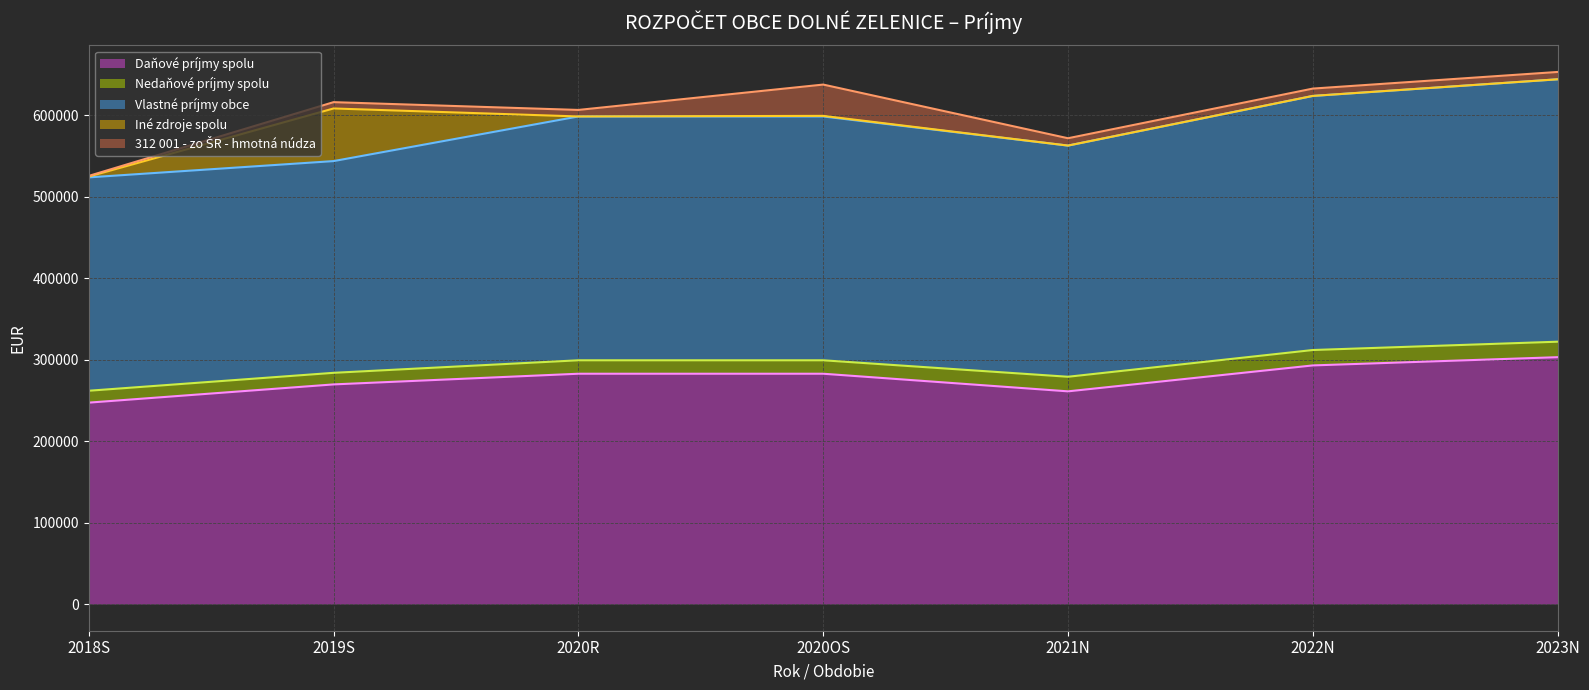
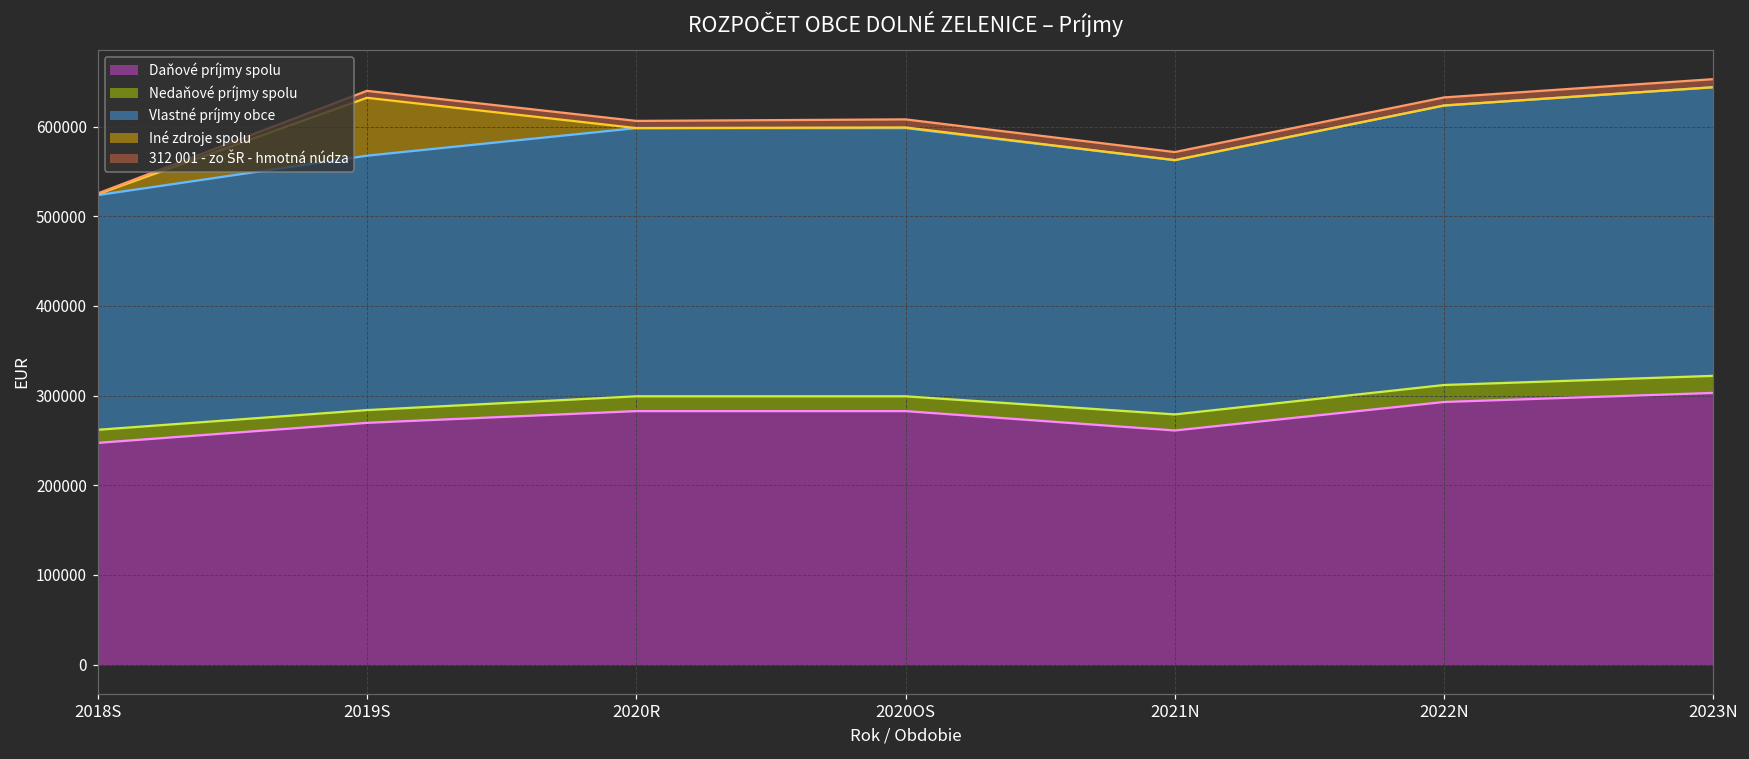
Vlastné príjmy obce, 2019S: 260000 -> 280000
312 001 - zo ŠR - hmotná núdza, 2020OS: 40000 -> 10000
